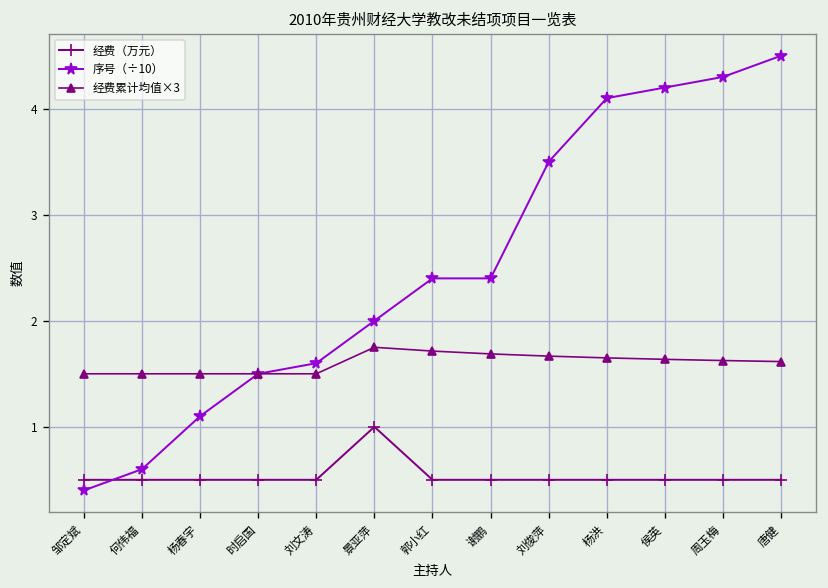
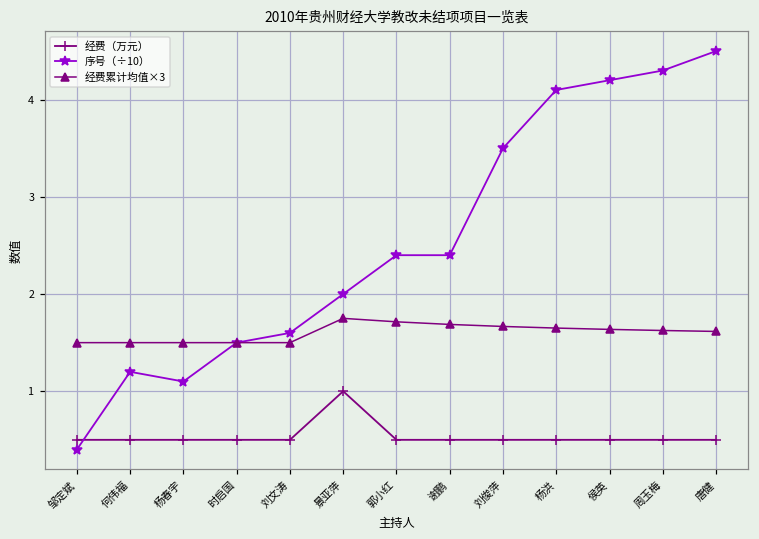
序号（÷10）, 何伟福: 0.6 -> 1.2
